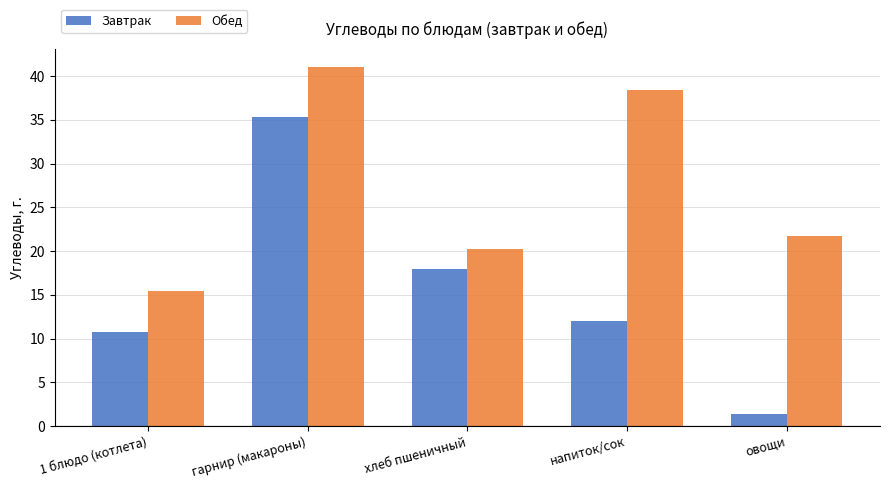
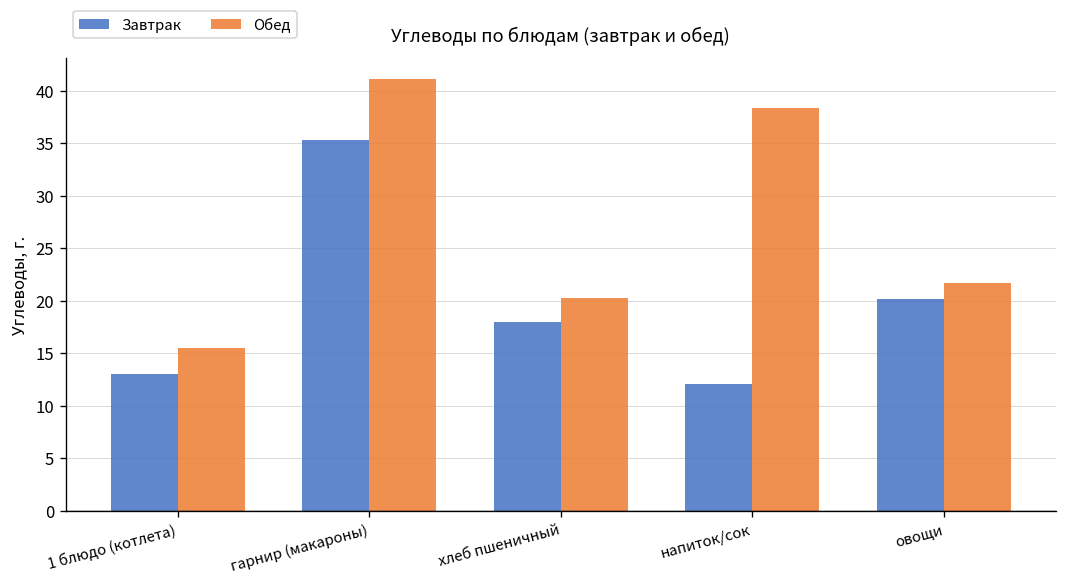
Завтрак, 1 блюдо (котлета): 11 -> 13
Завтрак, овощи: 1 -> 20
